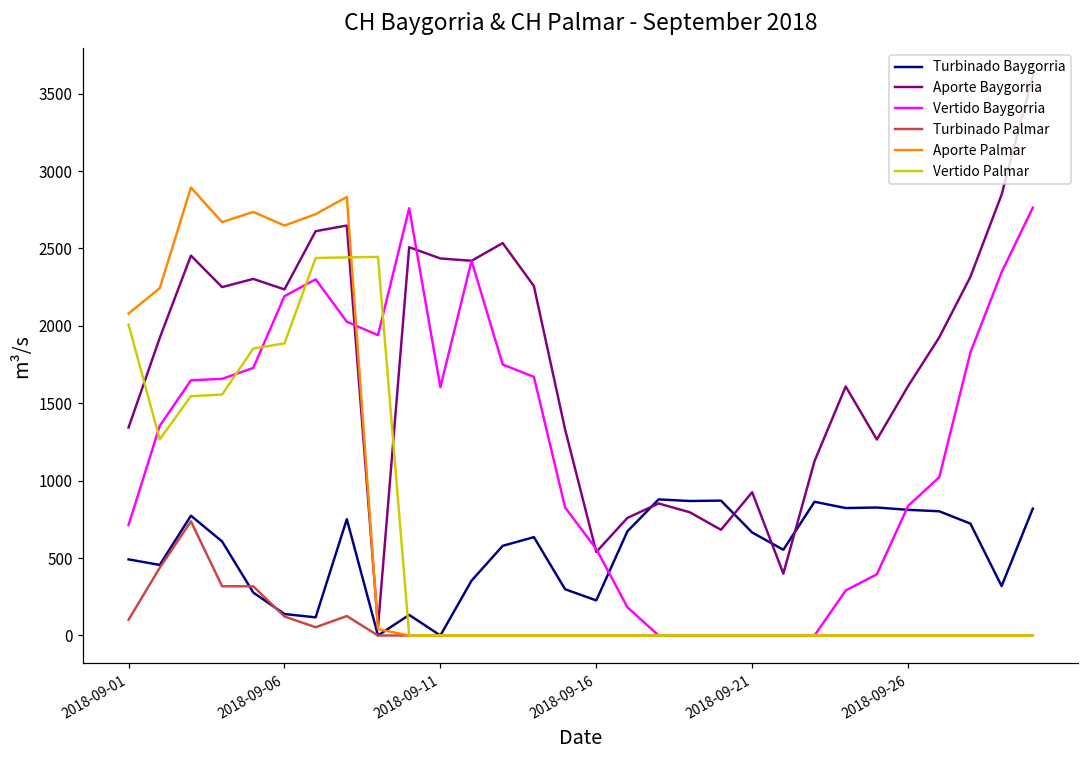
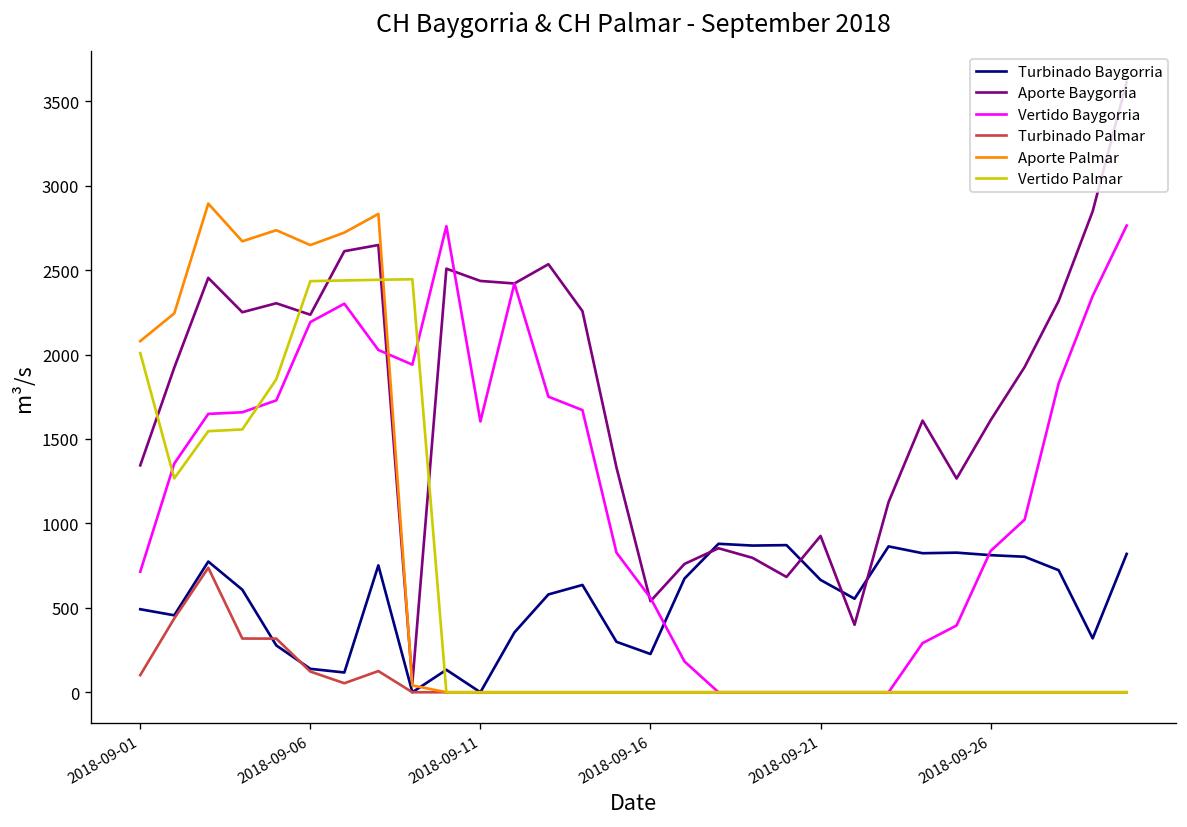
Vertido Palmar, 2018-09-06: 1890 -> 2430
